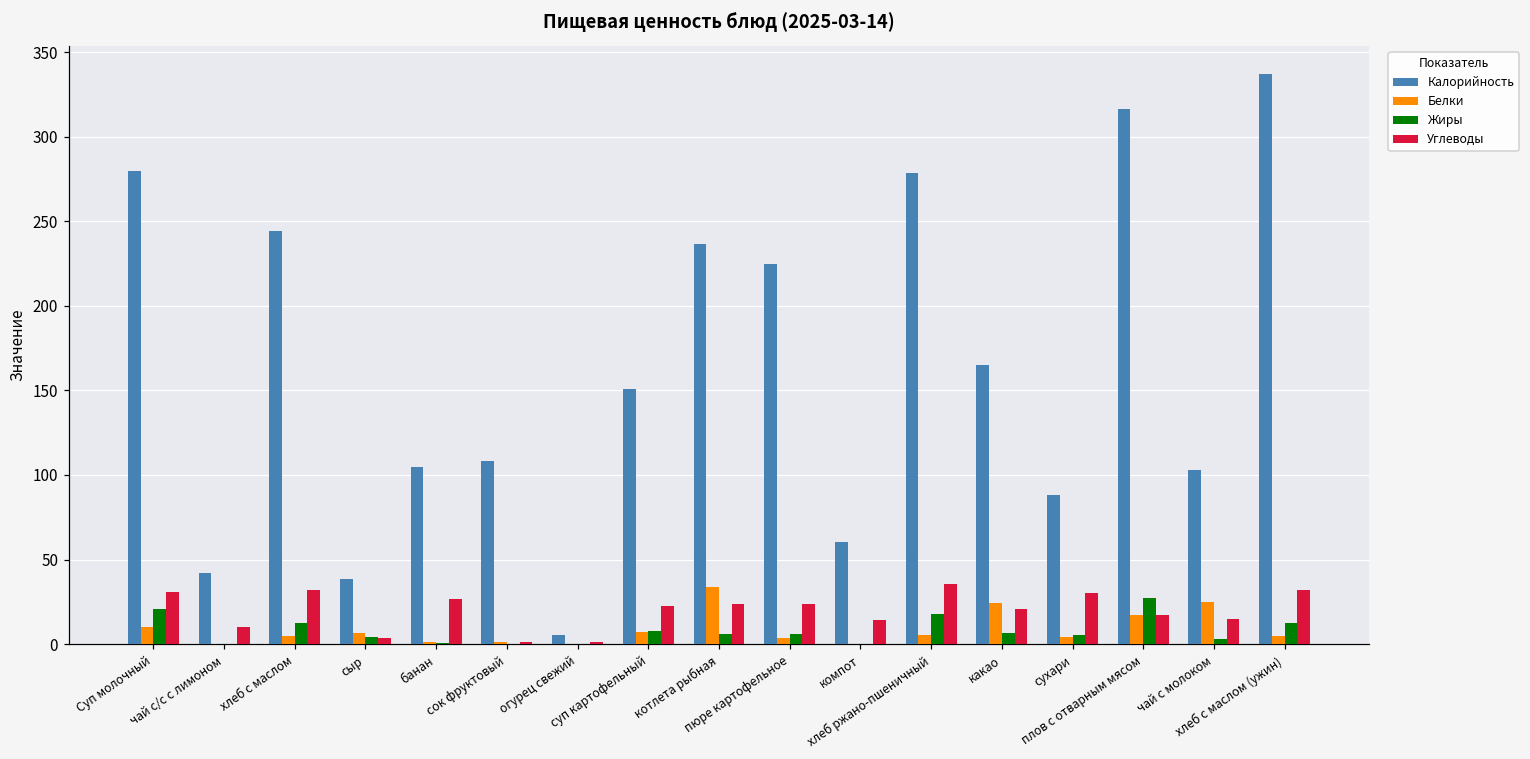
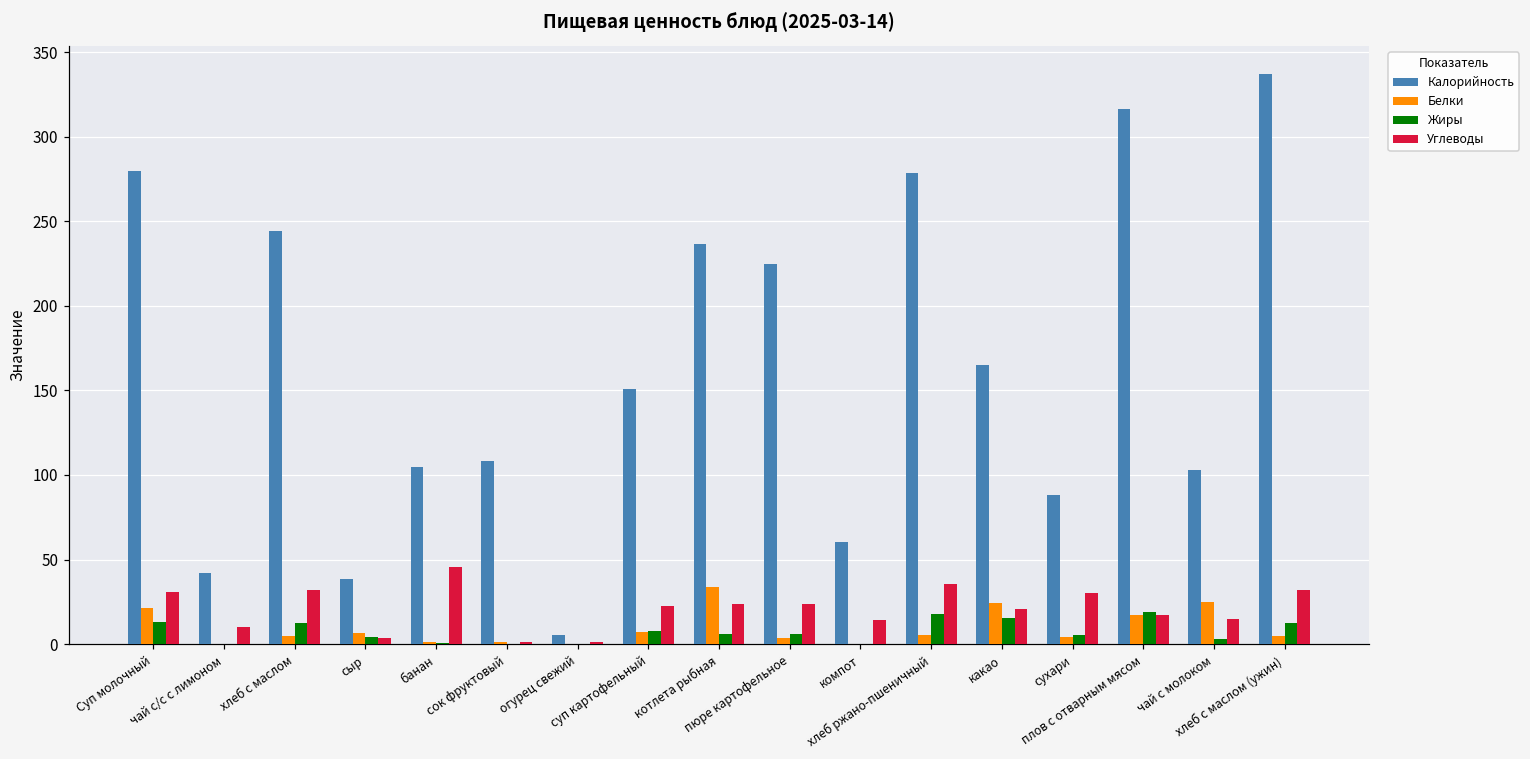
Белки, Суп молочный: 10 -> 21
Жиры, Суп молочный: 21 -> 13
Углеводы, банан: 27 -> 46
Жиры, какао: 6 -> 16
Жиры, плов с отварным мясом: 27 -> 19
